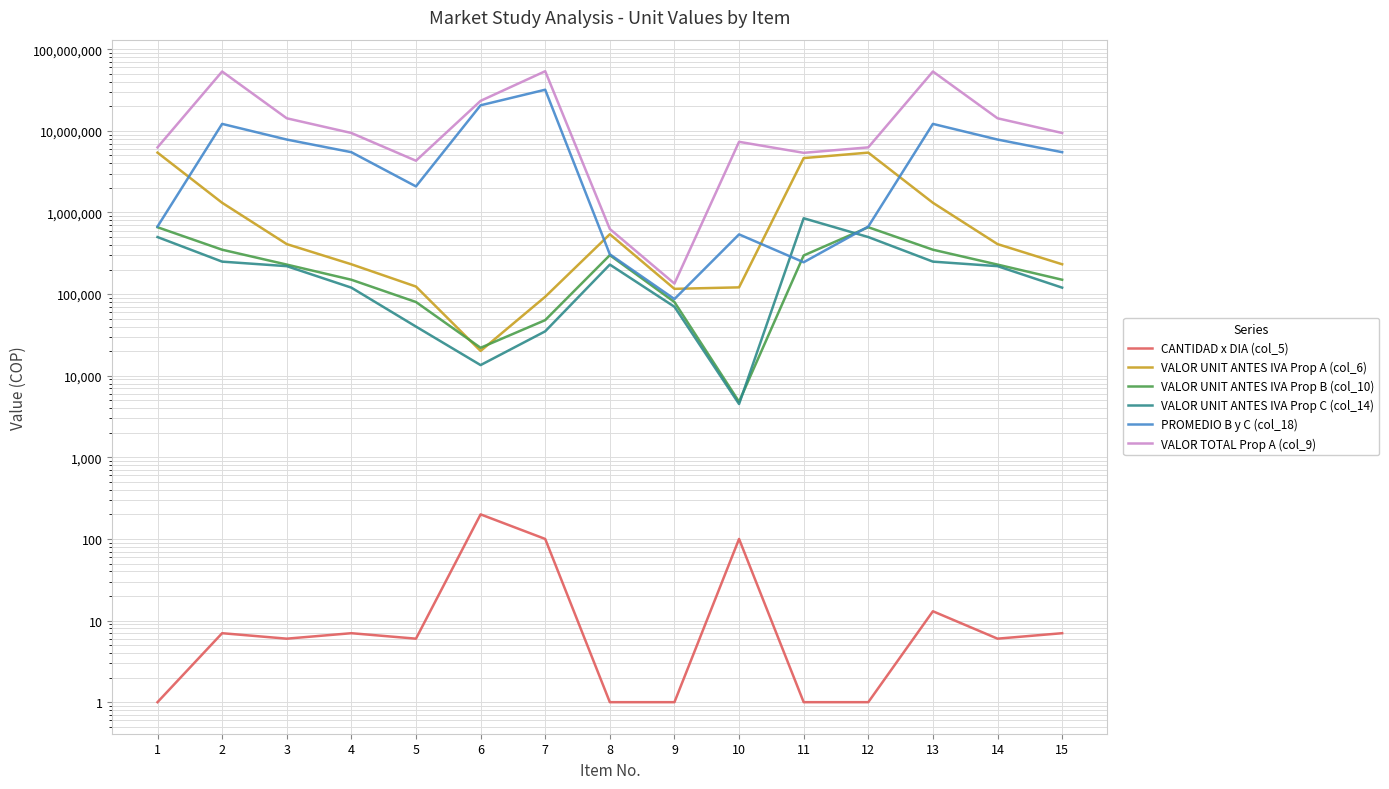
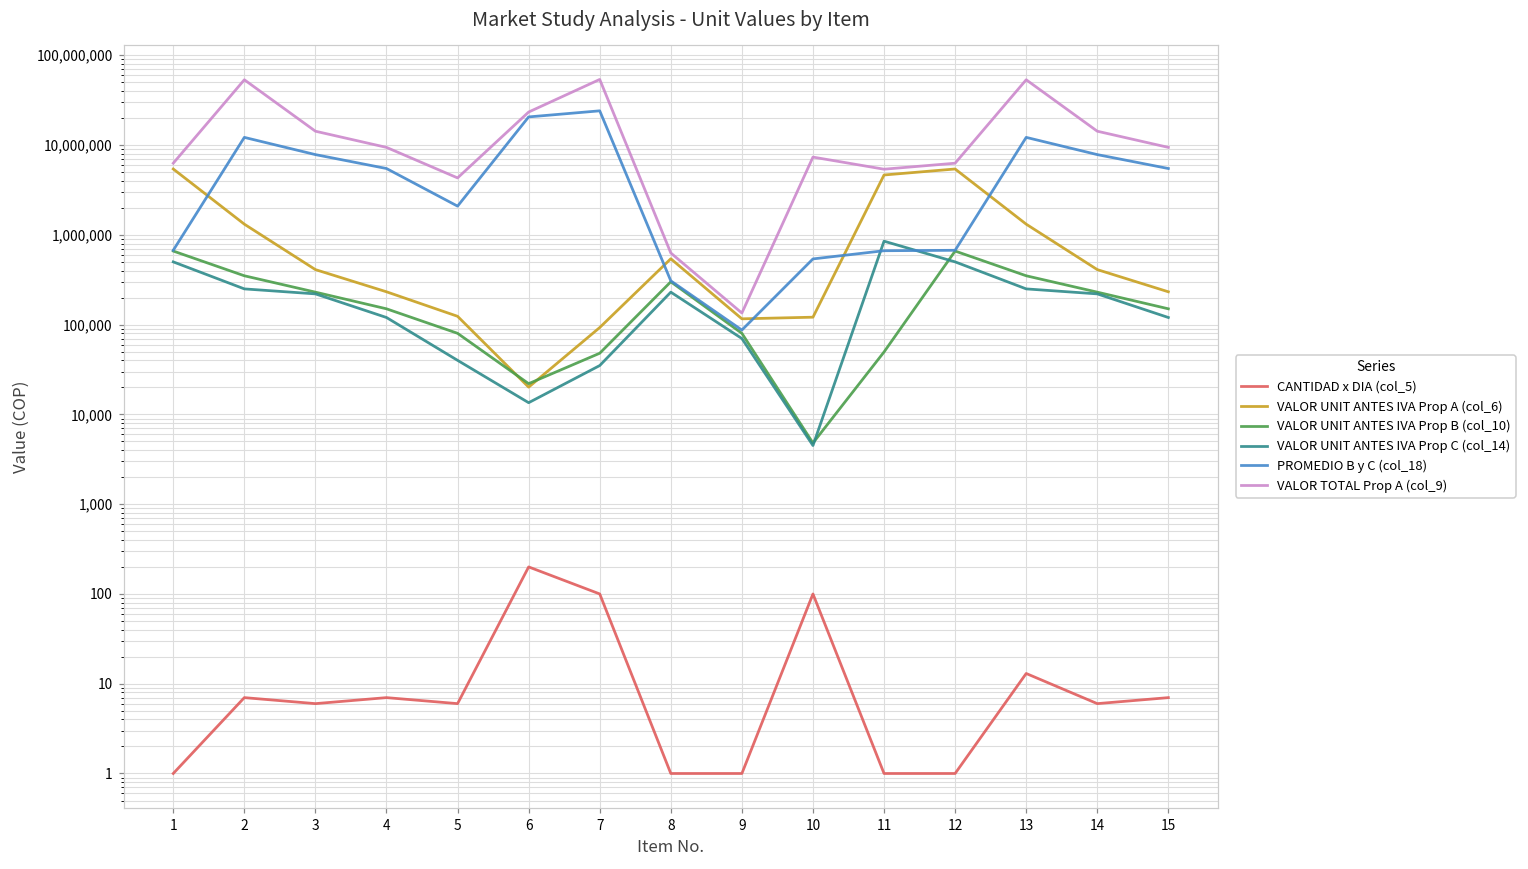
PROMEDIO B y C (col_18), 7: 32,000,000 -> 24,000,000
VALOR UNIT ANTES IVA Prop B (col_10), 11: 300,000 -> 50,000
PROMEDIO B y C (col_18), 11: 250,000 -> 700,000
